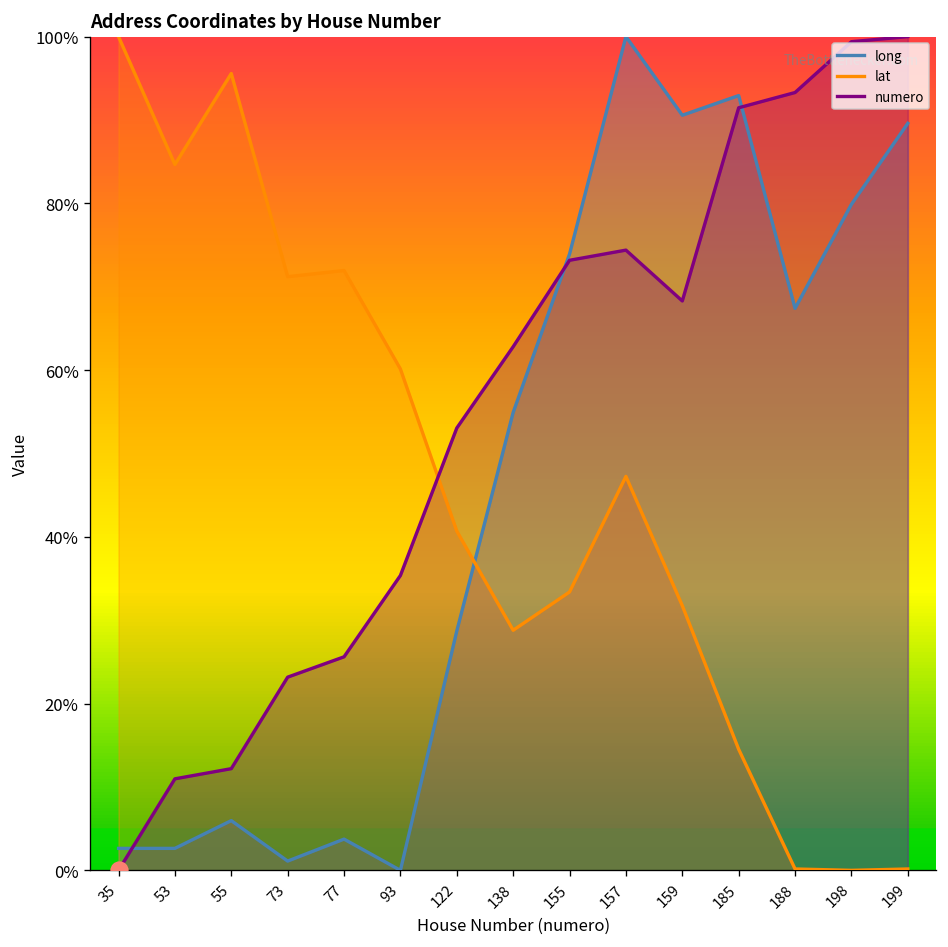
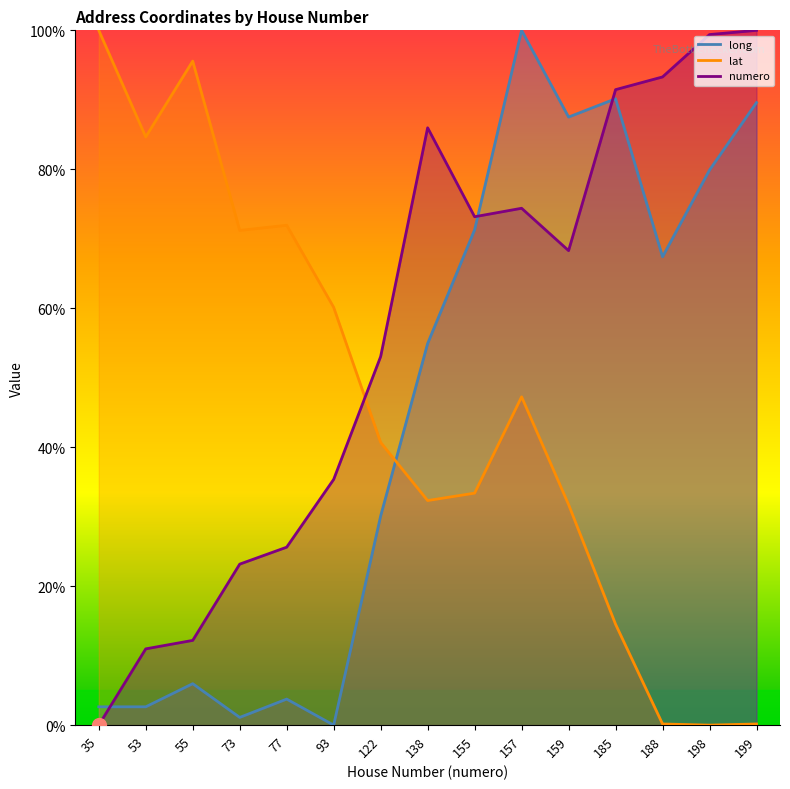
long, 122: 29% -> 30%
lat, 138: 29% -> 32%
numero, 138: 63% -> 86%
long, 155: 74% -> 71%
long, 159: 91% -> 88%
long, 185: 93% -> 90%
